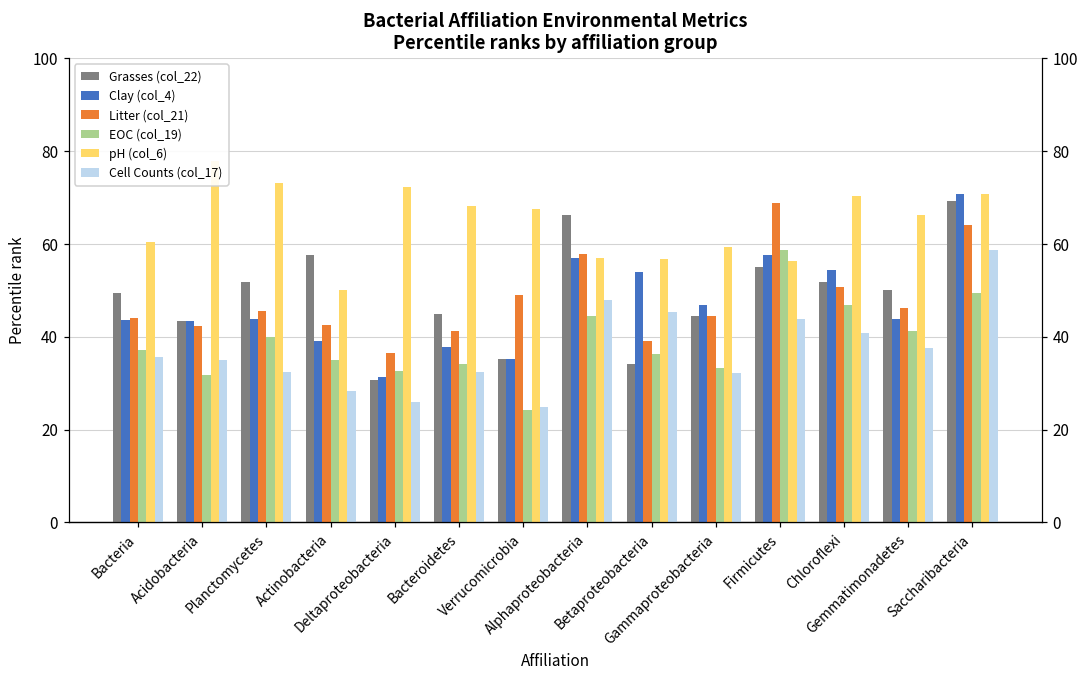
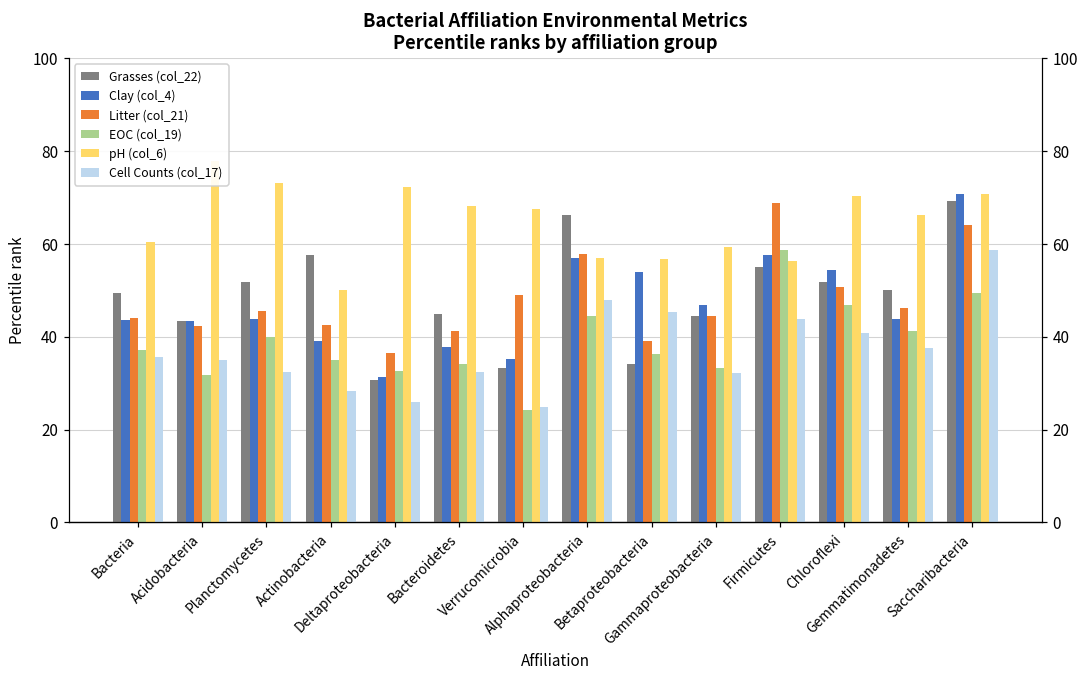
Grasses (col_22), Verrucomicrobia: 35 -> 33
